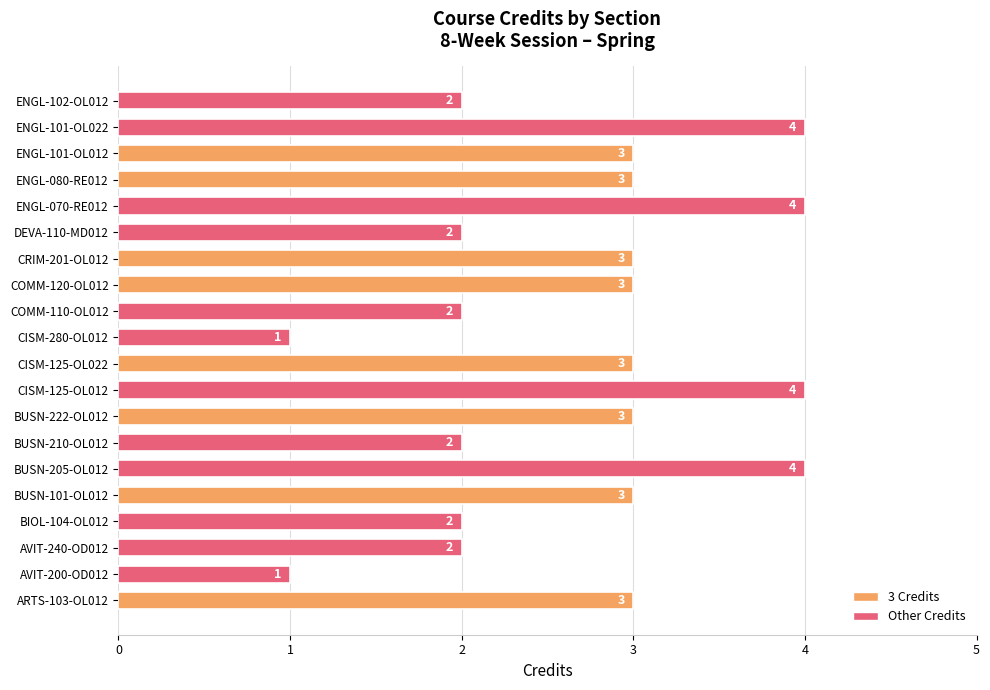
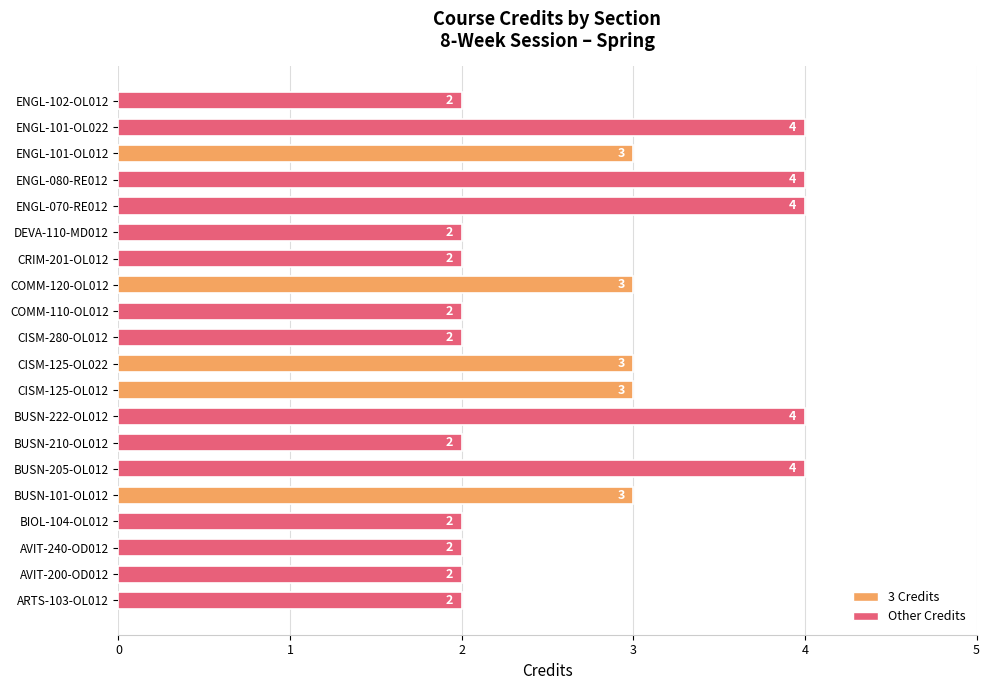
ENGL-080-RE012: 3 -> 4
CRIM-201-OL012: 3 -> 2
CISM-280-OL012: 1 -> 2
CISM-125-OL012: 4 -> 3
BUSN-222-OL012: 3 -> 4
AVIT-200-OD012: 1 -> 2
ARTS-103-OL012: 3 -> 2
